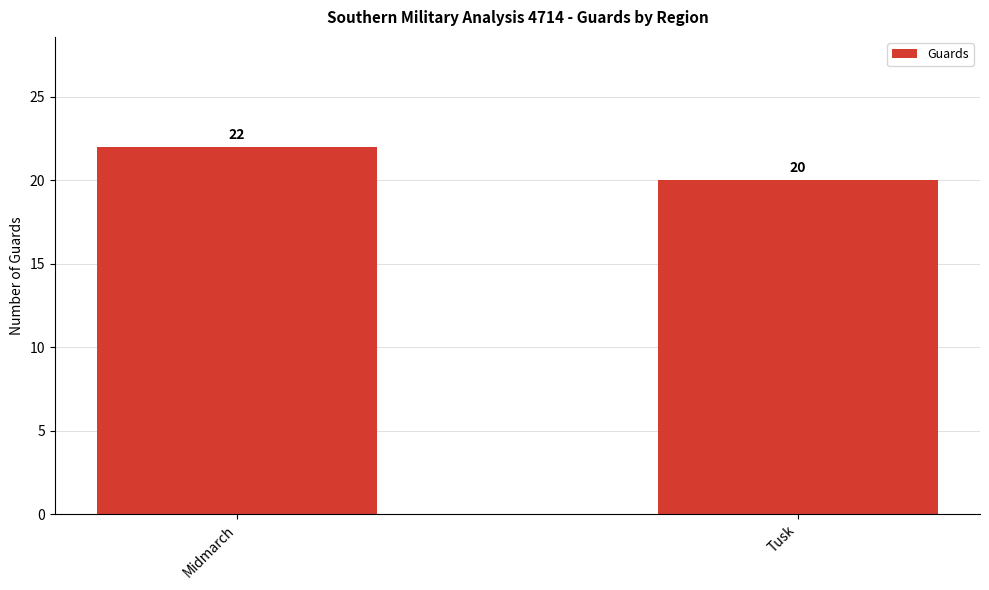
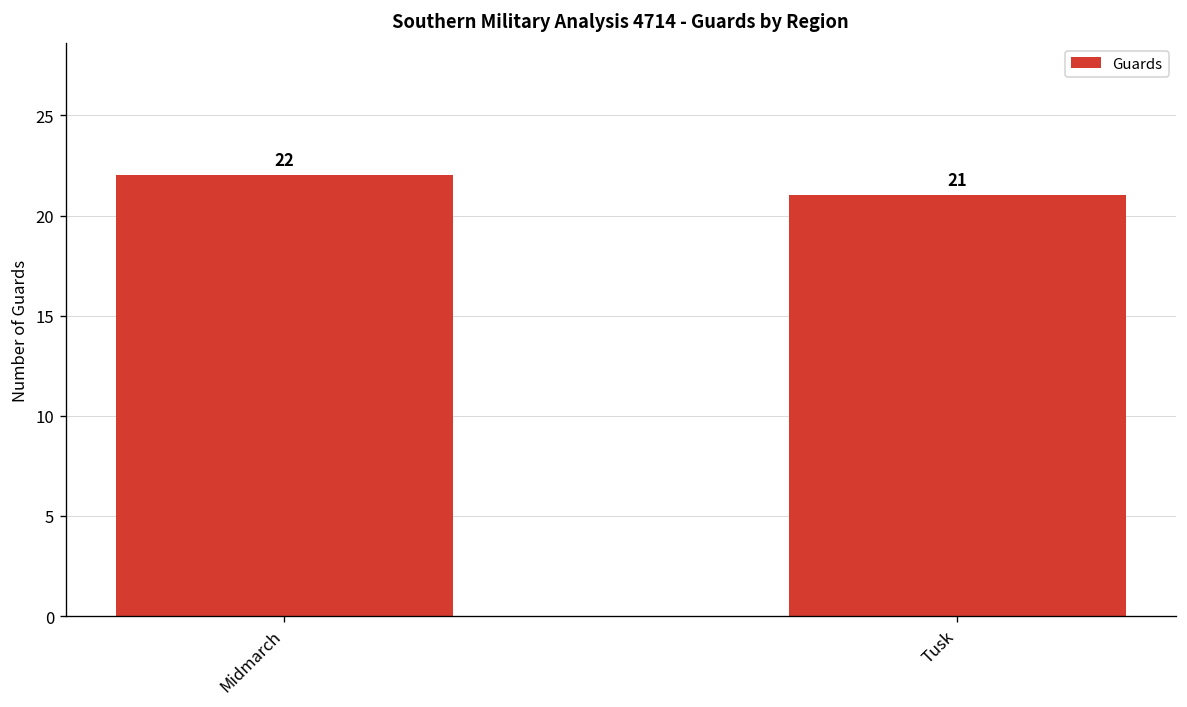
Tusk: 20 -> 21
